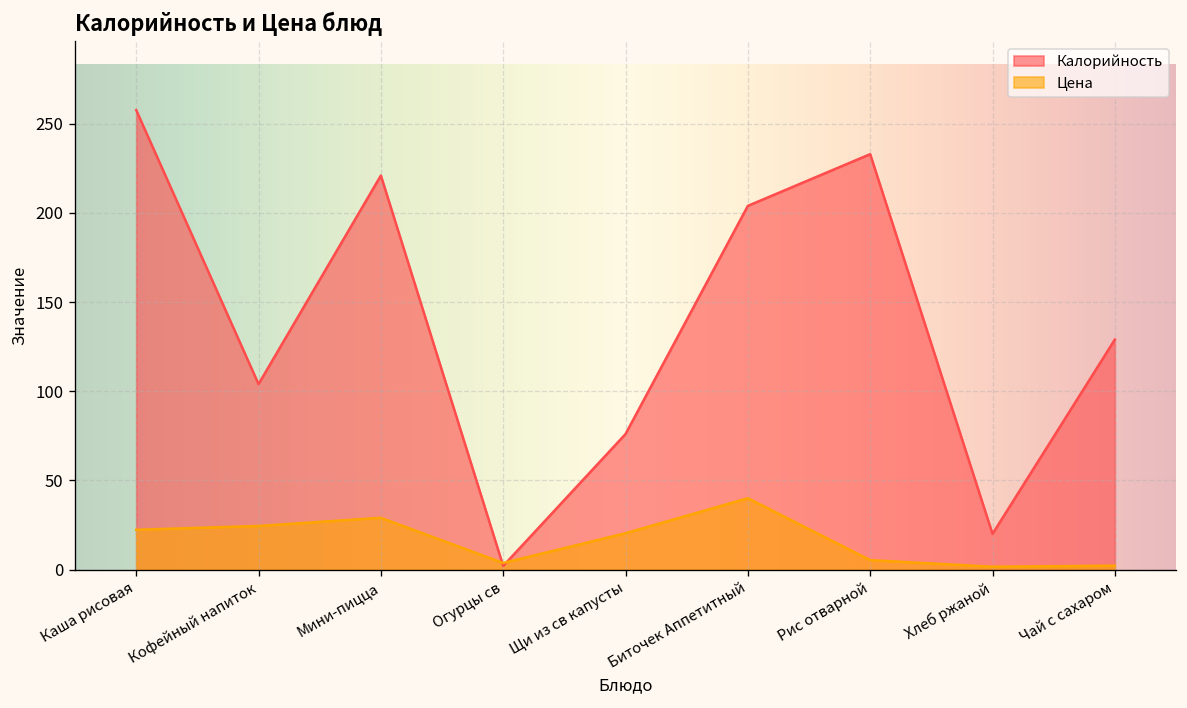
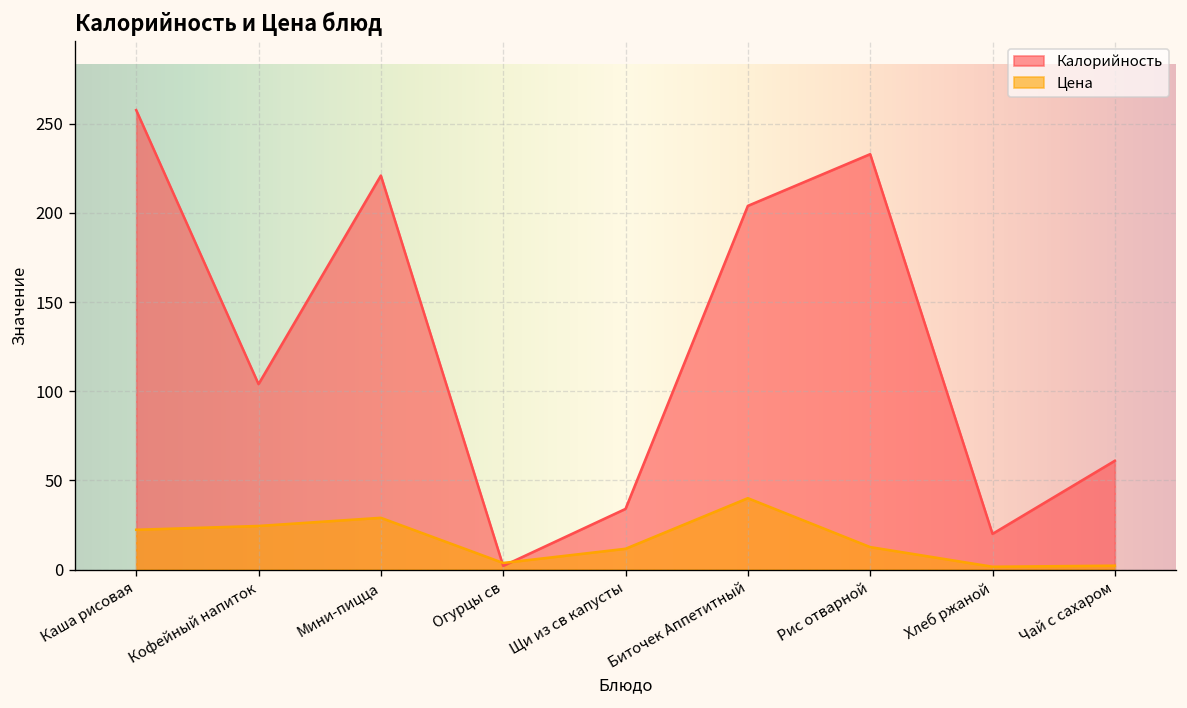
Калорийность, Щи из св капусты: 76 -> 34
Цена, Щи из св капусты: 20 -> 12
Цена, Рис отварной: 5 -> 13
Калорийность, Чай с сахаром: 129 -> 61
